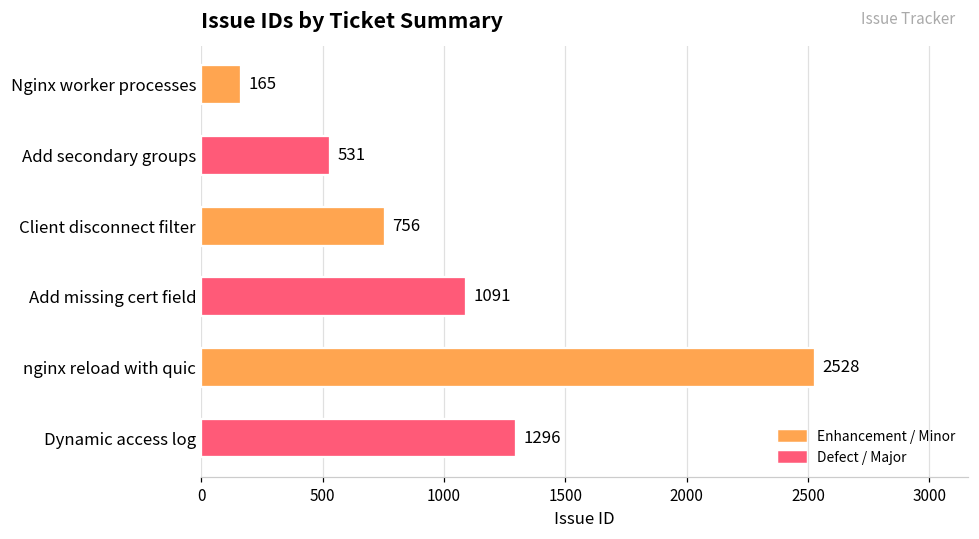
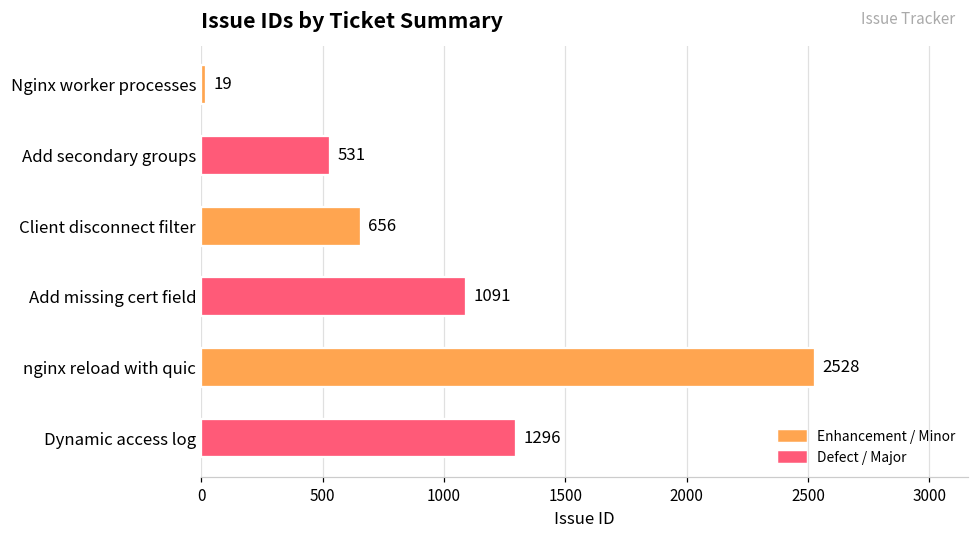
Nginx worker processes: 165 -> 19
Client disconnect filter: 756 -> 656
